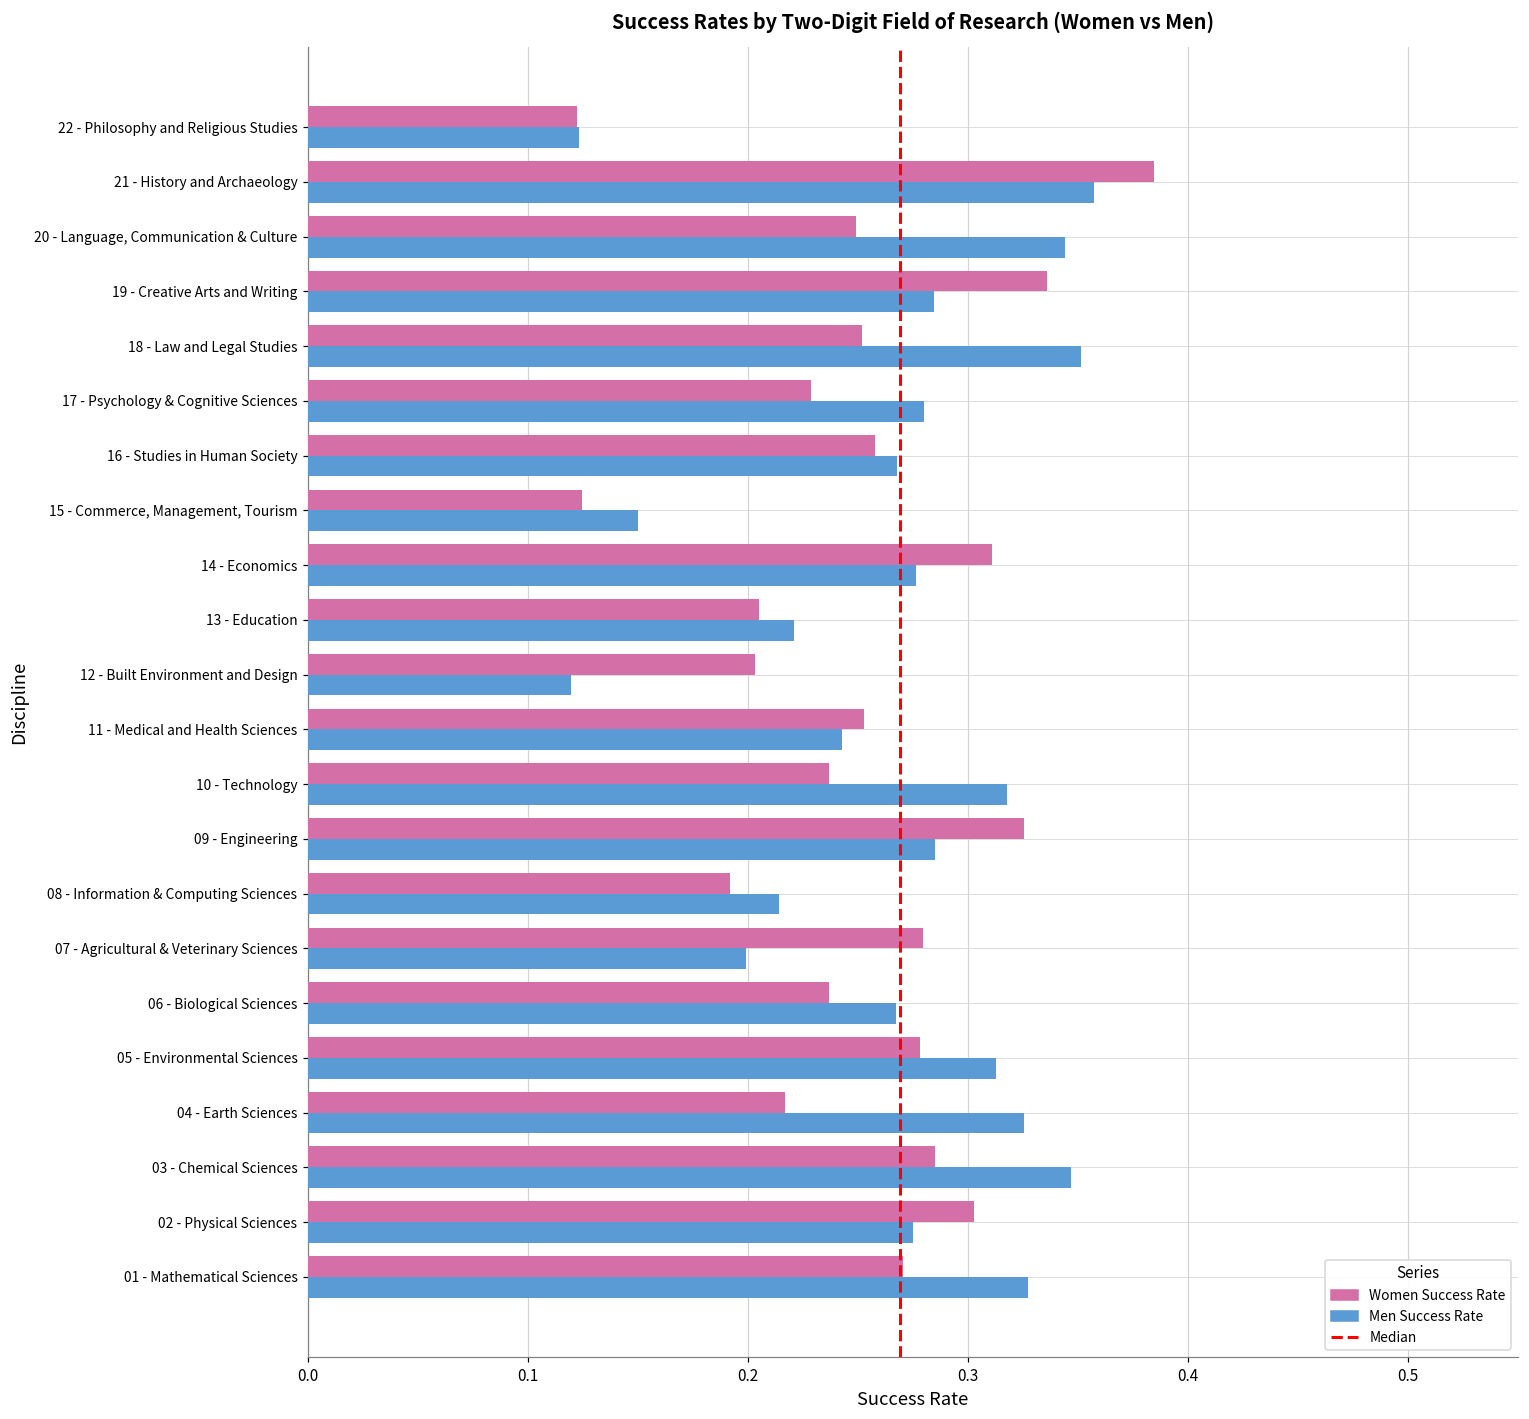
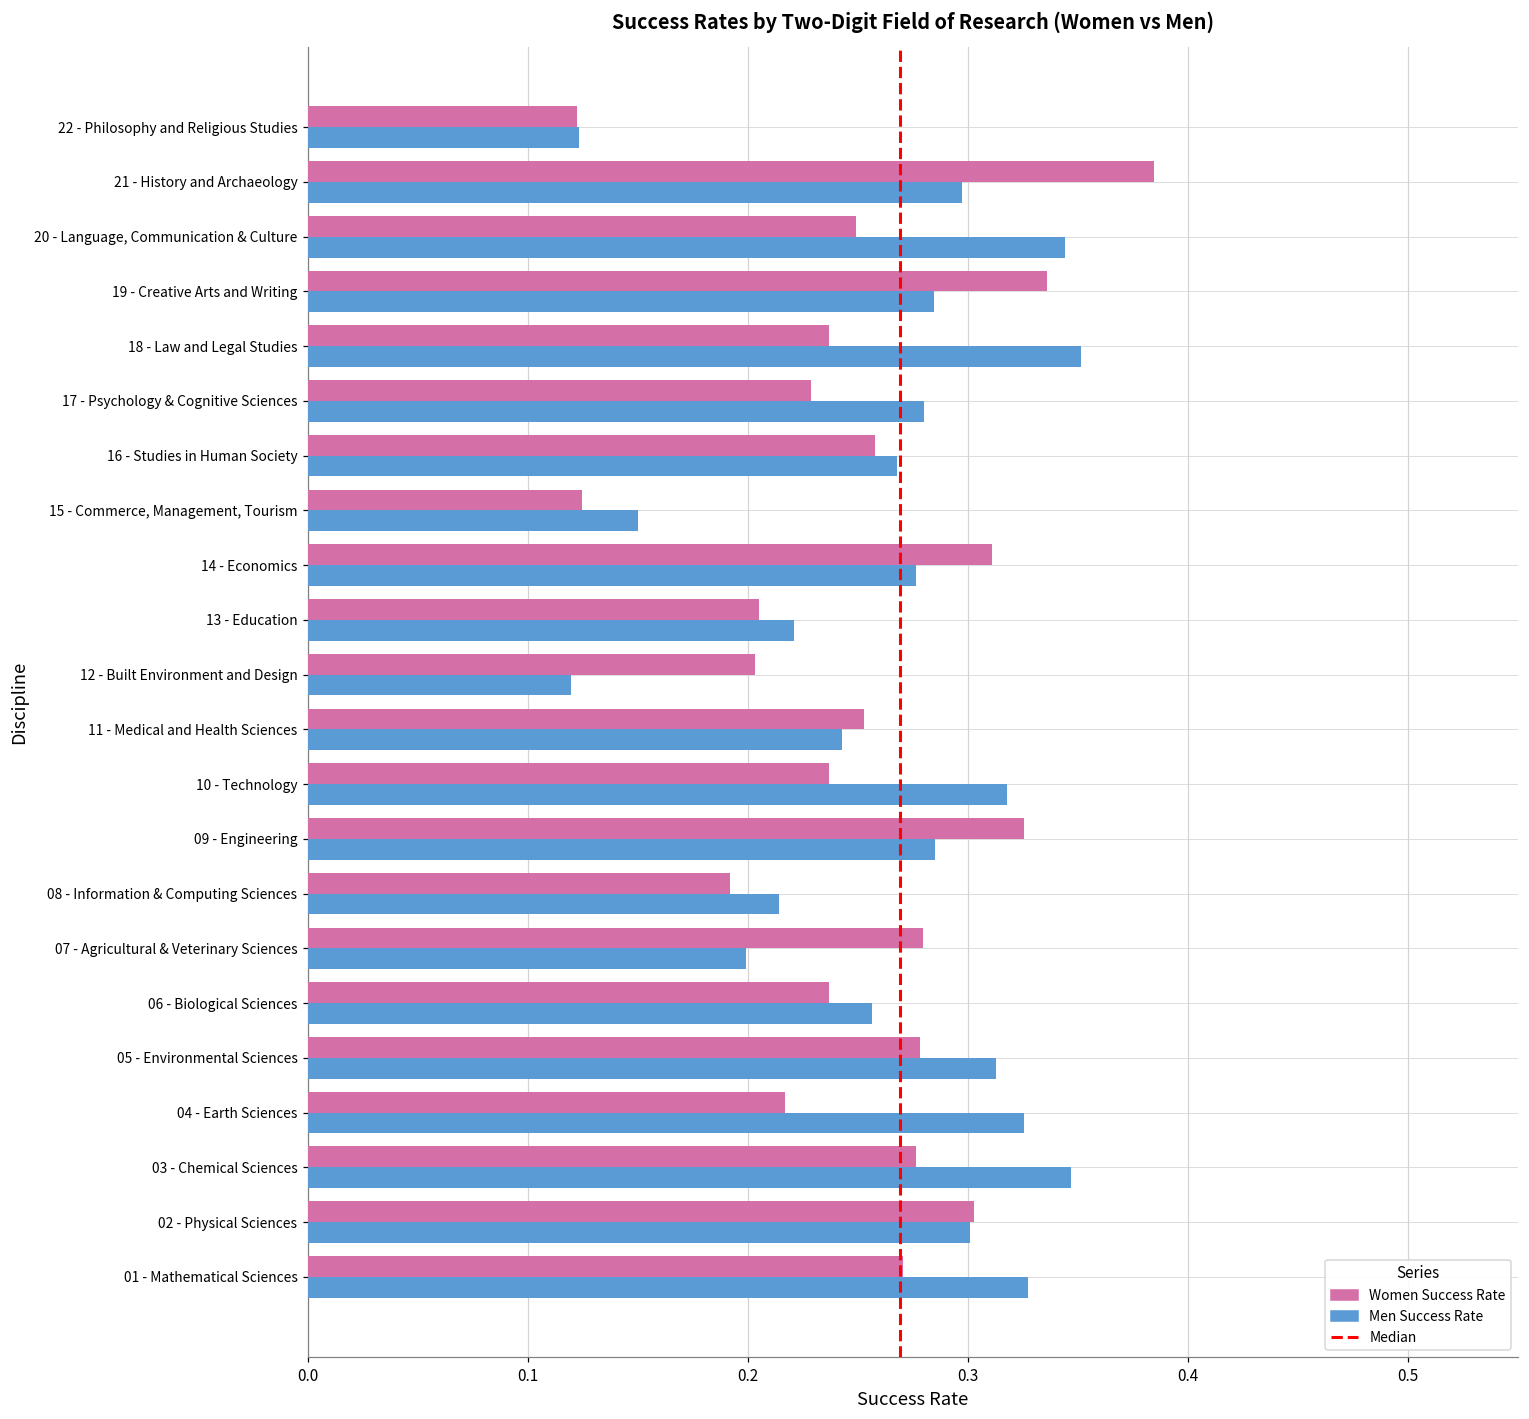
Men Success Rate, 21 - History and Archaeology: 0.357 -> 0.297
Women Success Rate, 18 - Law and Legal Studies: 0.252 -> 0.237
Men Success Rate, 06 - Biological Sciences: 0.267 -> 0.256
Women Success Rate, 03 - Chemical Sciences: 0.285 -> 0.276
Men Success Rate, 02 - Physical Sciences: 0.275 -> 0.301
